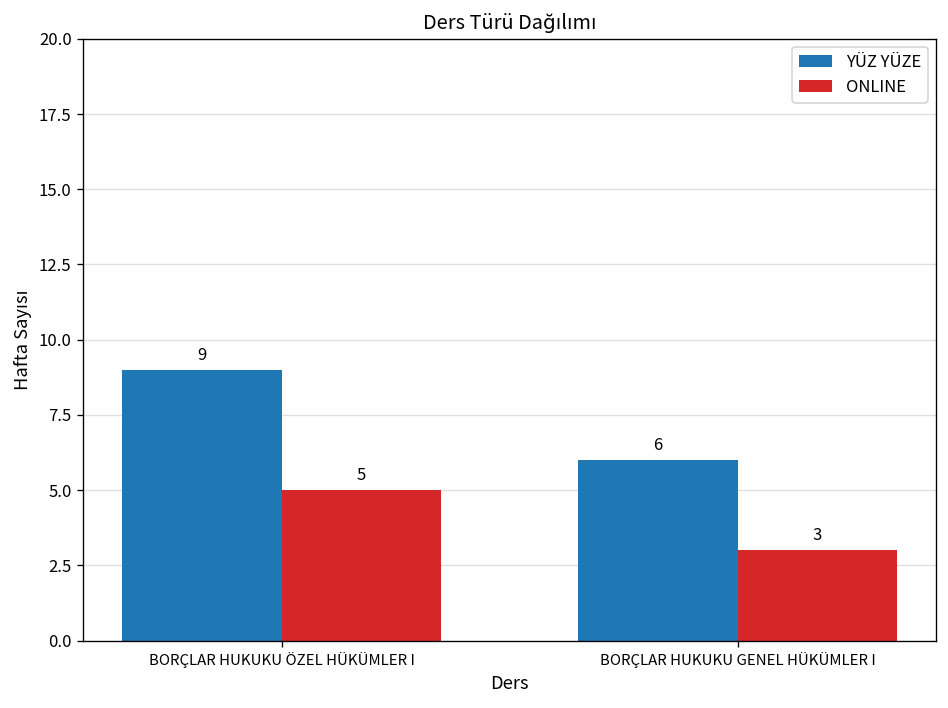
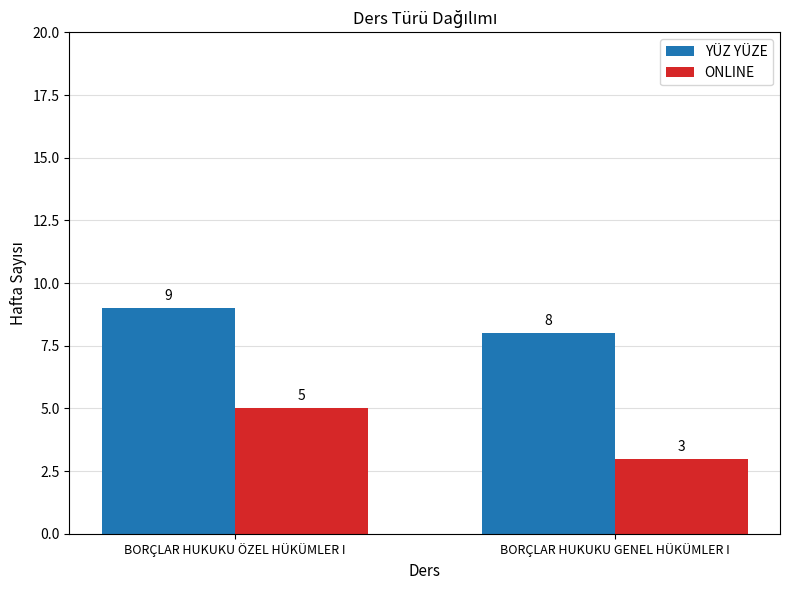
YÜZ YÜZE, BORÇLAR HUKUKU GENEL HÜKÜMLER I: 6 -> 8
